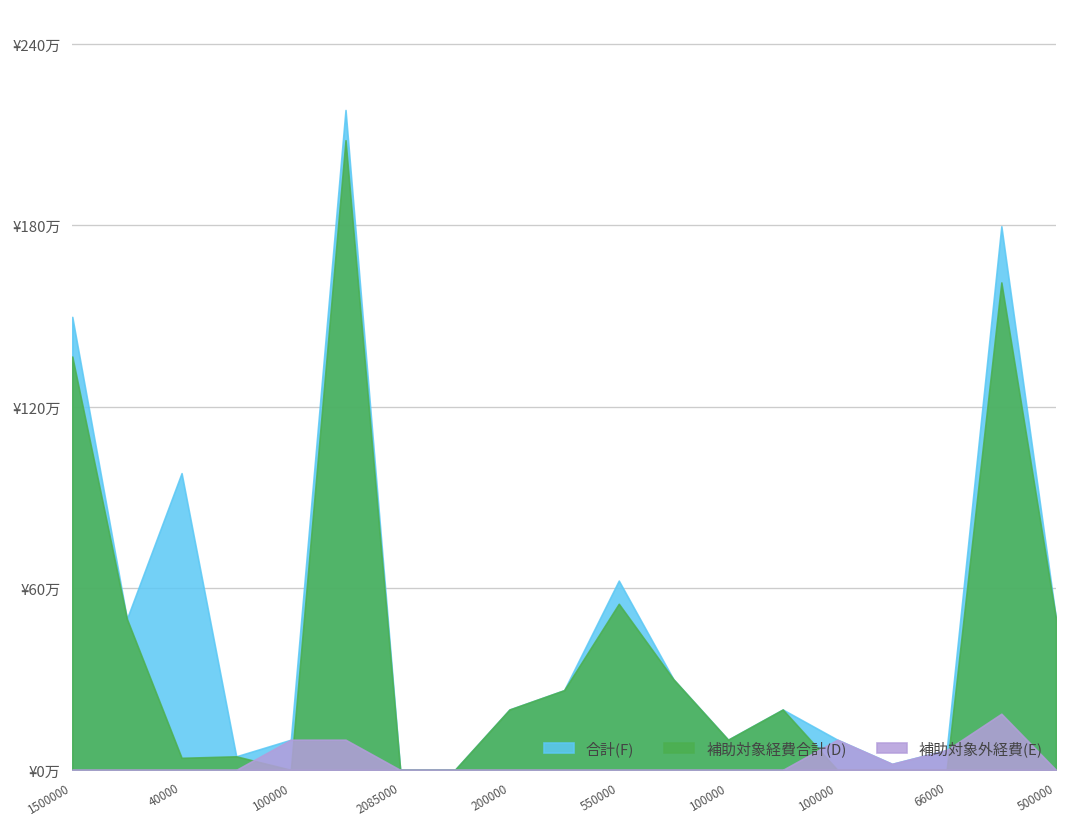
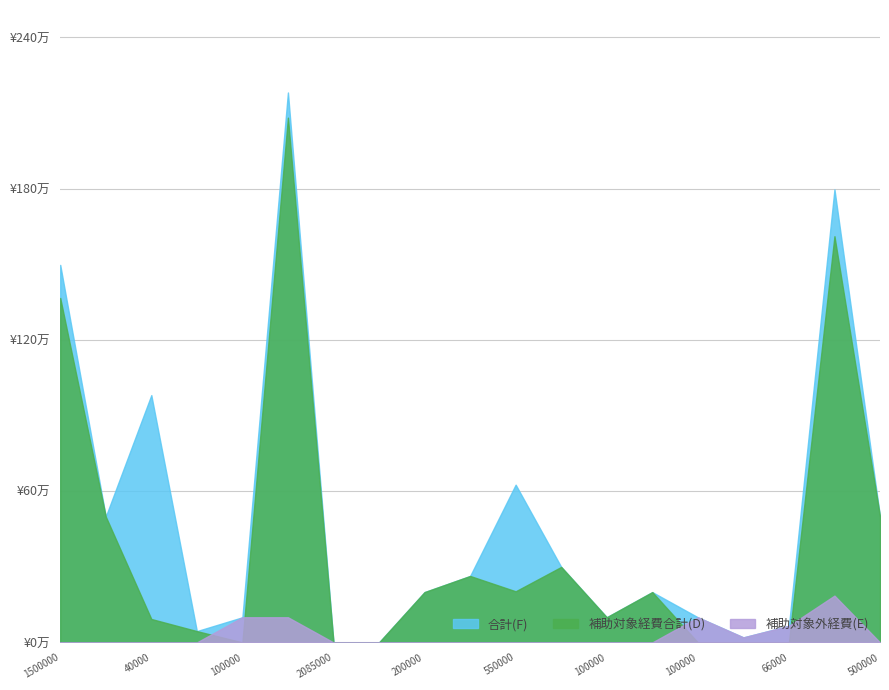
補助対象経費合計(D), 40000: ¥4万 -> ¥9万
補助対象経費合計(D), 550000: ¥55万 -> ¥20万
